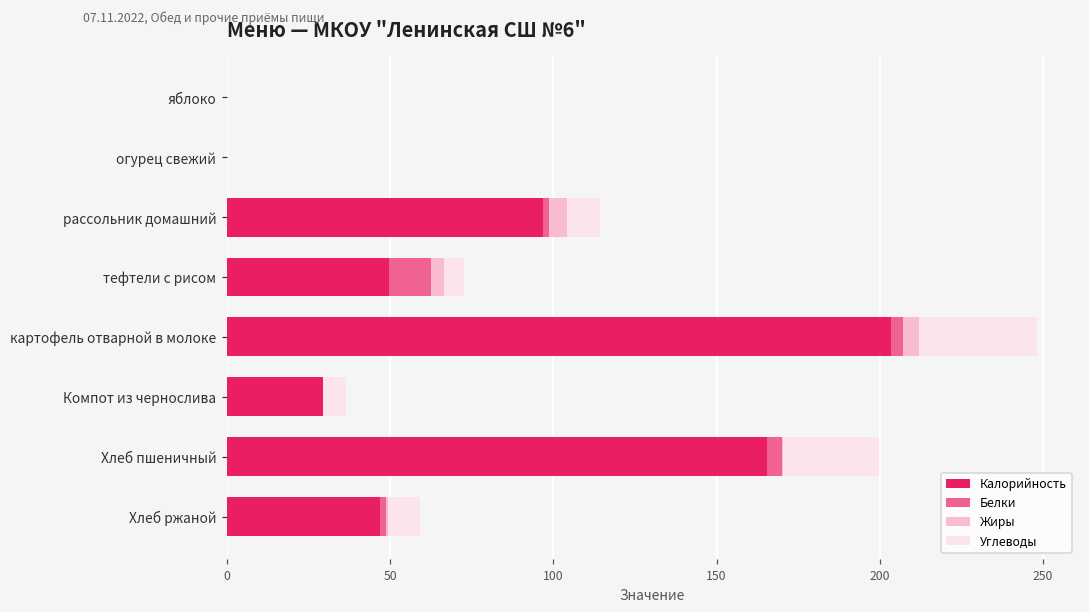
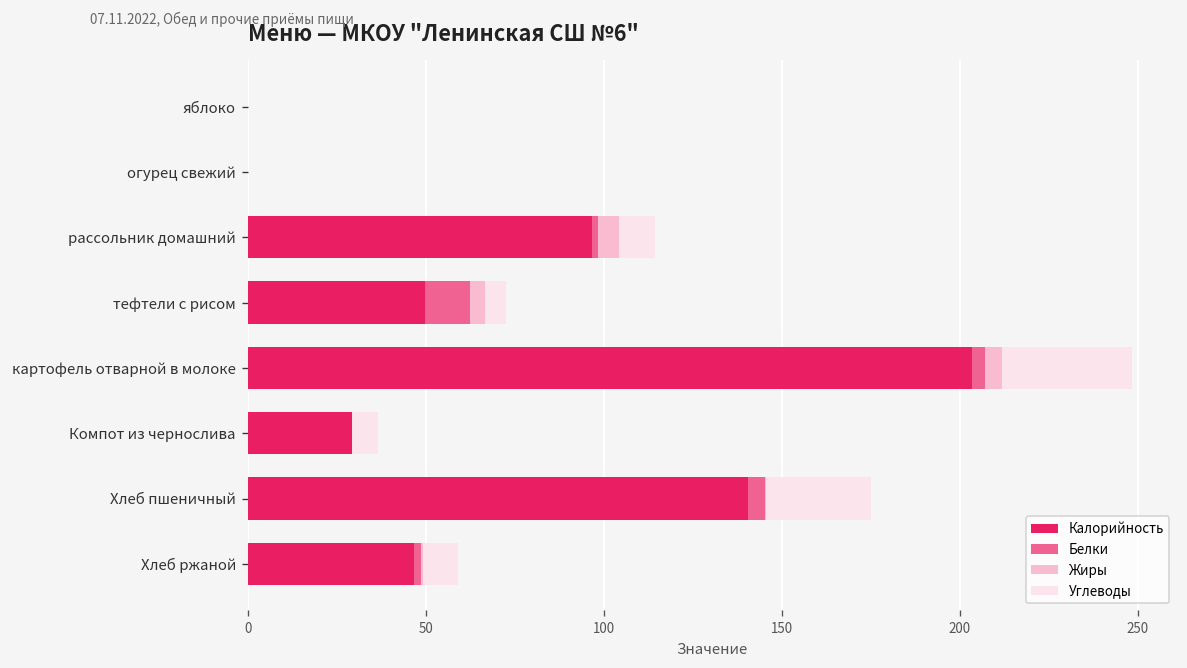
Калорийность, Хлеб пшеничный: 165 -> 141
